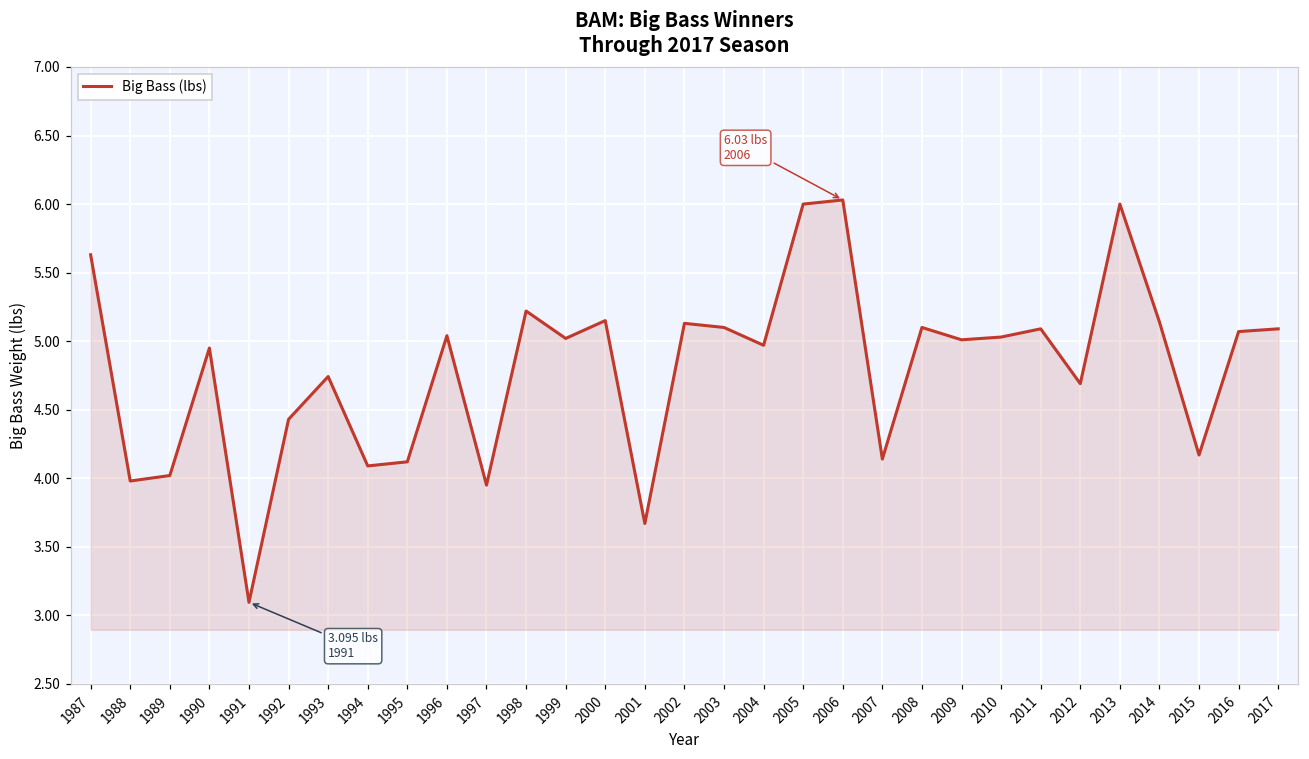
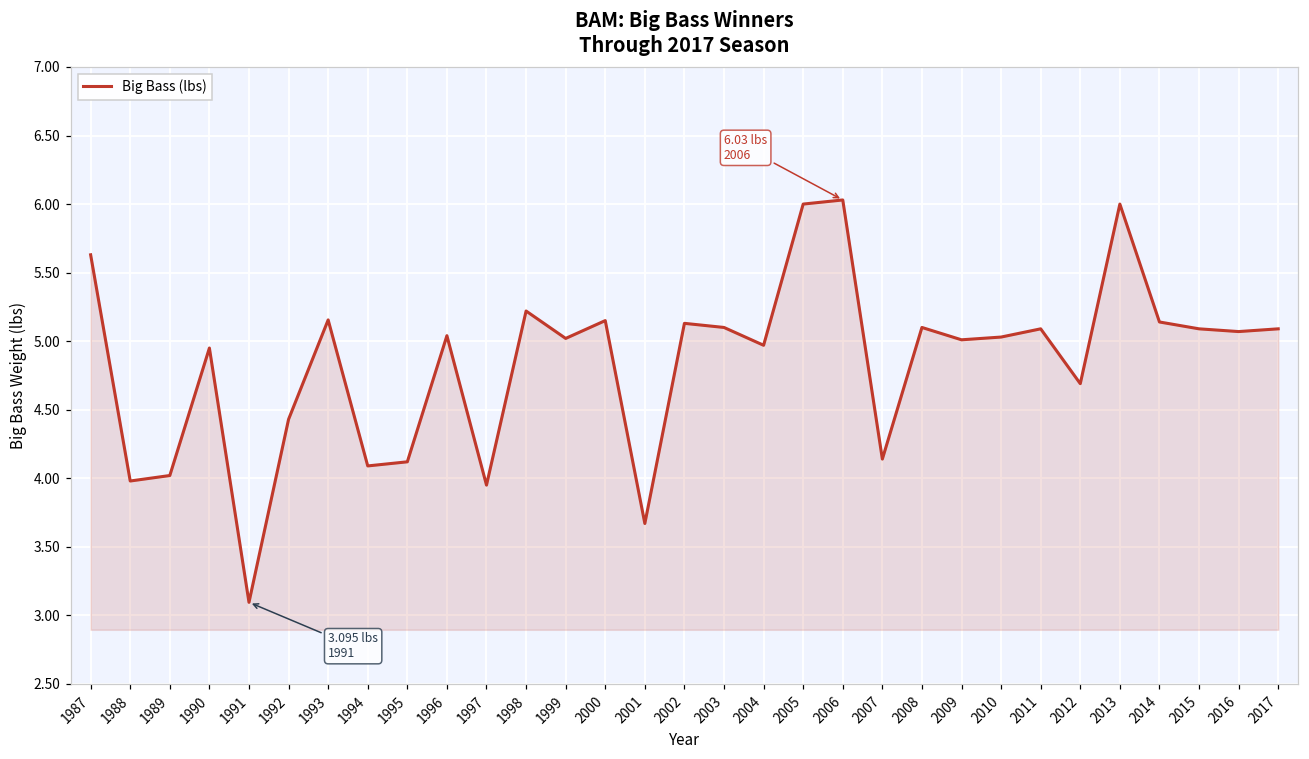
1993: 4.74 -> 5.16
2015: 4.17 -> 5.09
